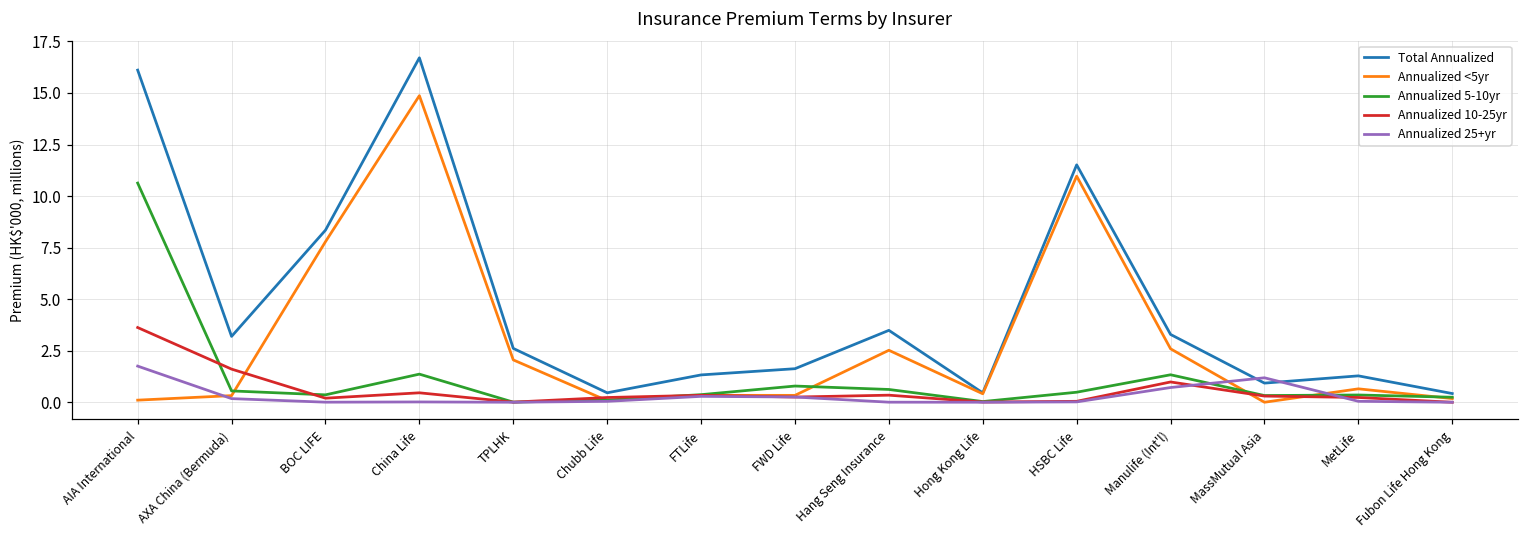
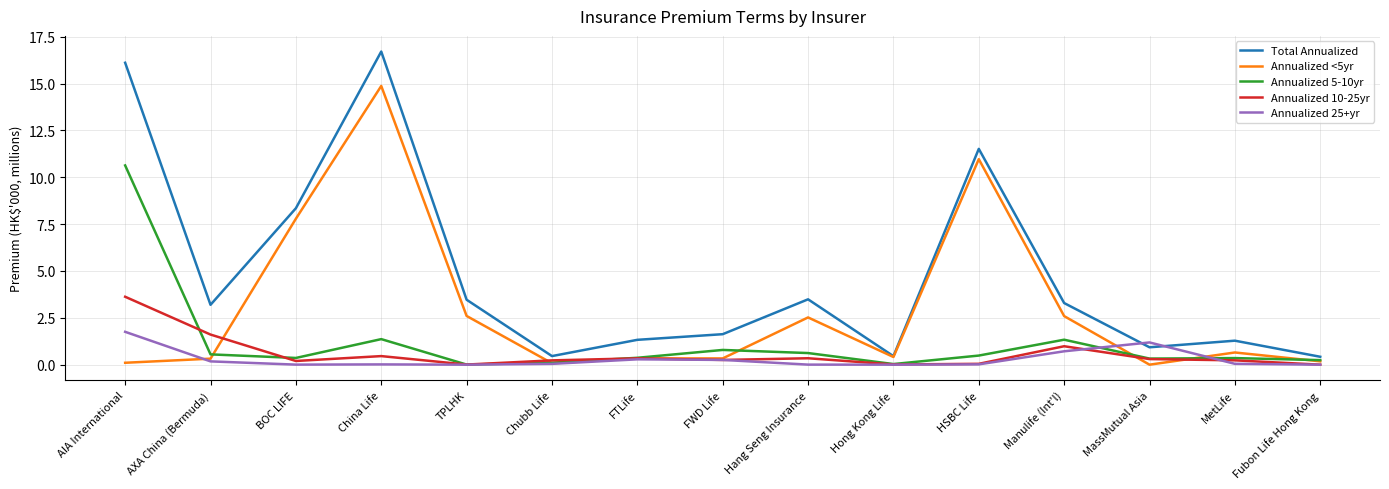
Total Annualized, TPLHK: 2.6 -> 3.5
Annualized <5yr, TPLHK: 2.1 -> 2.6
